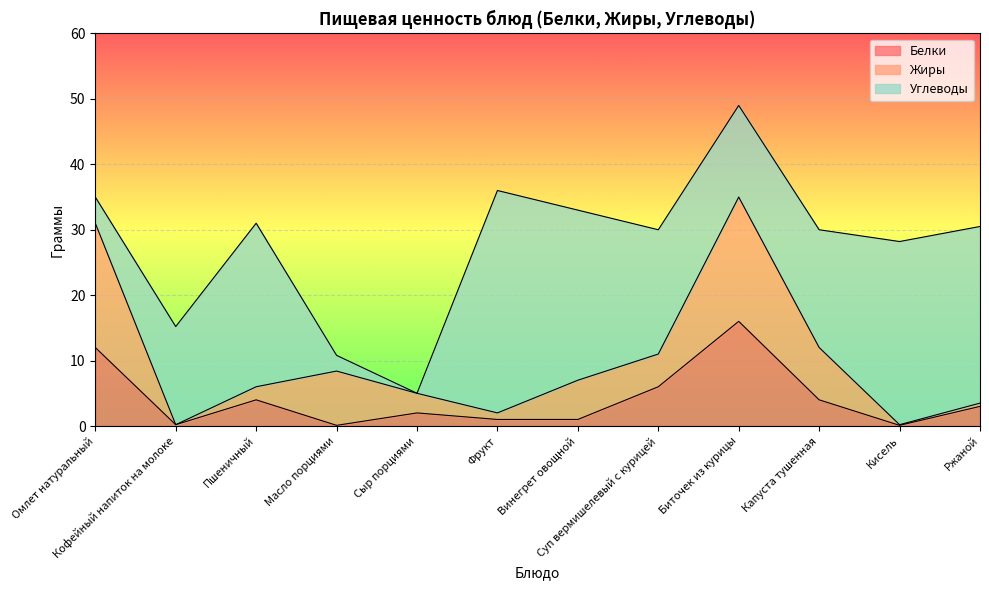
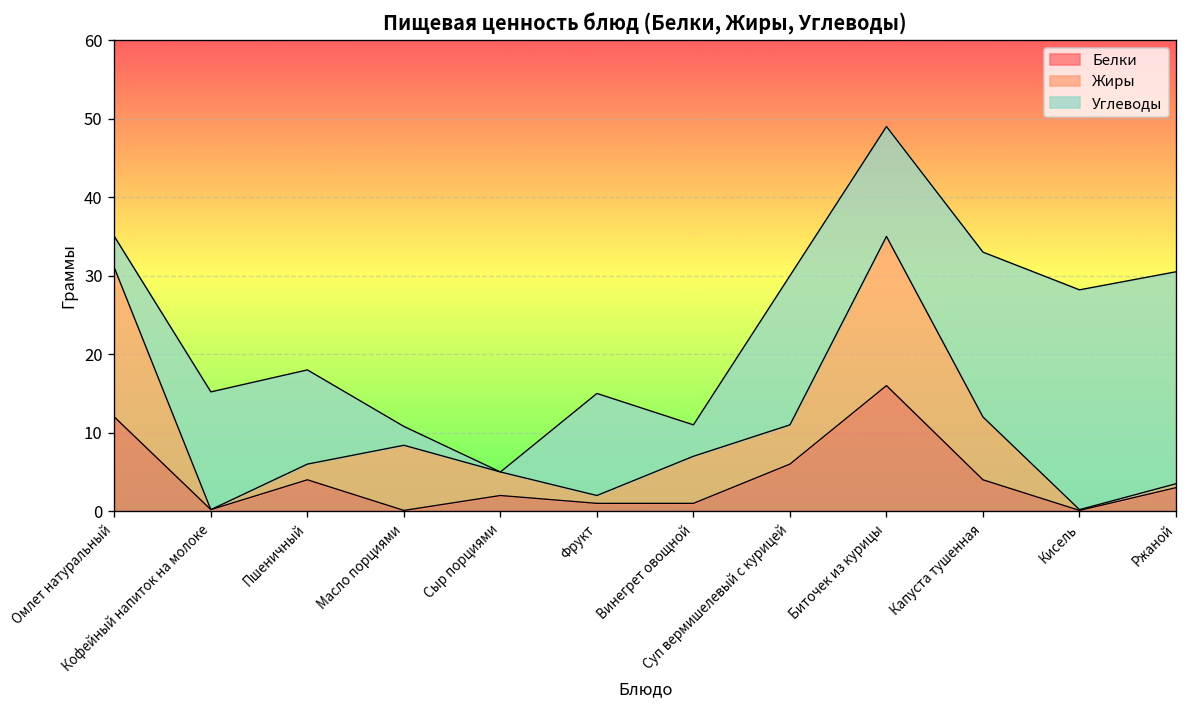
Углеводы, Пшеничный: 25 -> 12
Углеводы, Фрукт: 34 -> 13
Углеводы, Винегрет овощной: 26 -> 4
Углеводы, Капуста тушенная: 18 -> 21
